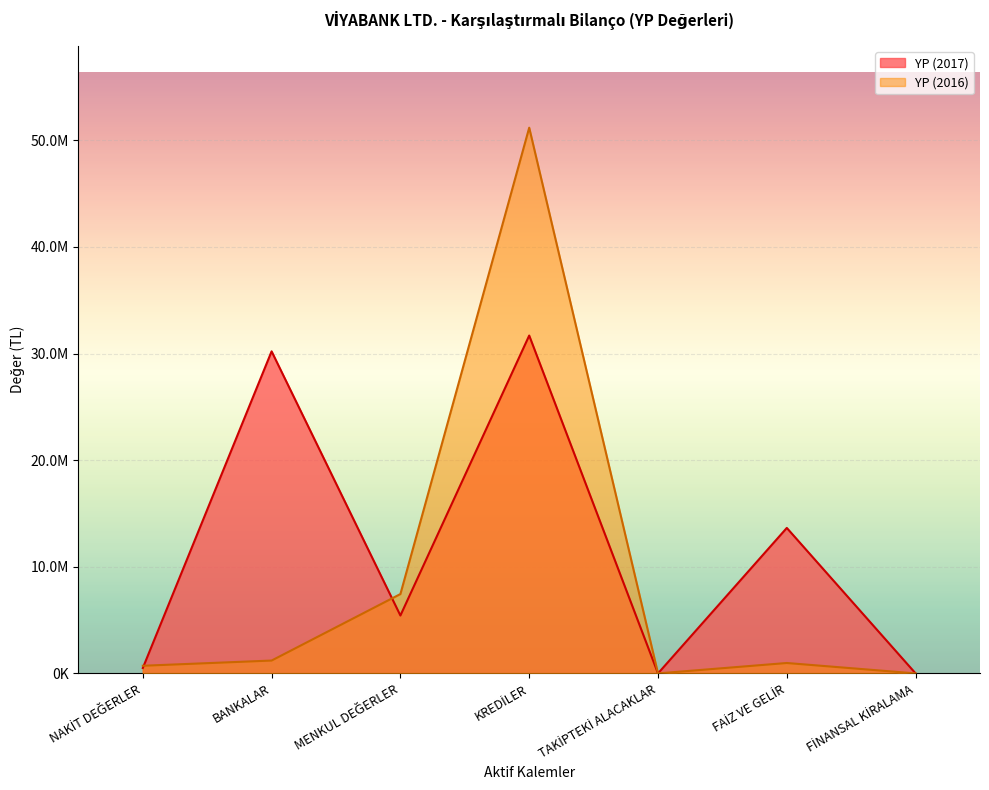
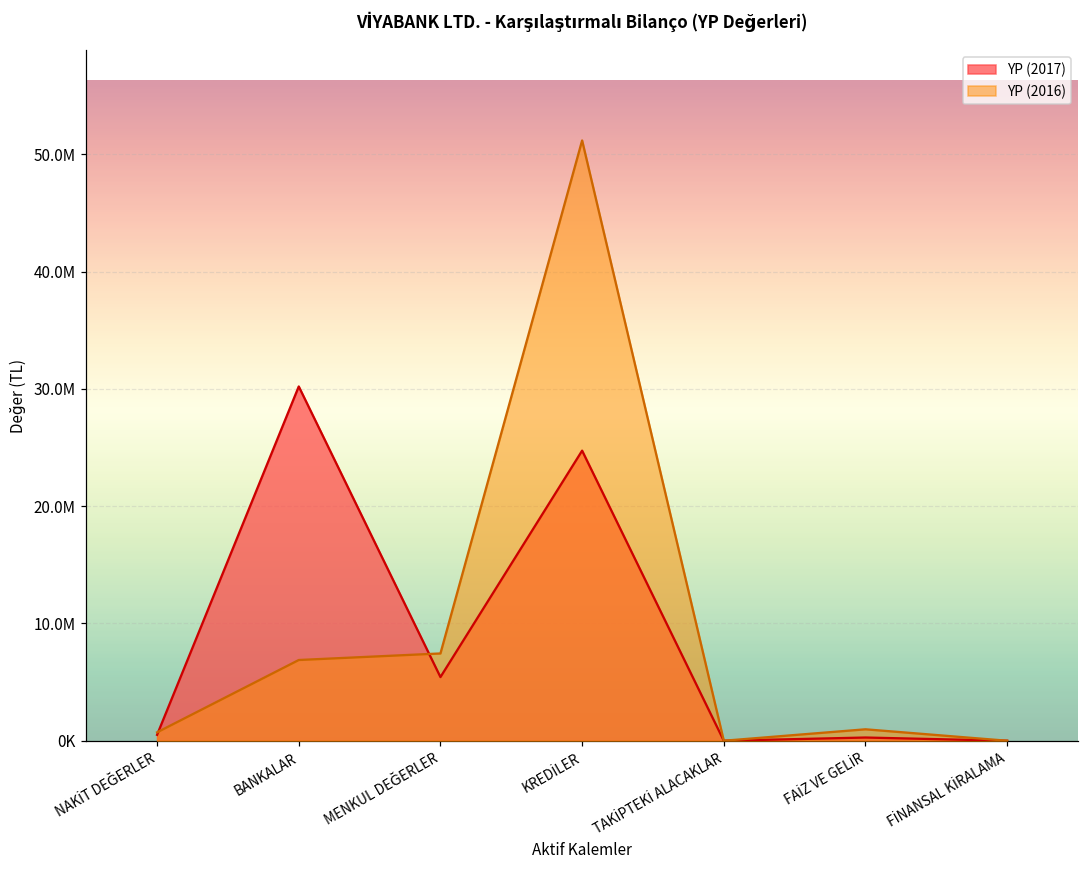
YP (2016), BANKALAR: 1200000 -> 6900000
YP (2017), KREDİLER: 31700000 -> 24700000
YP (2017), FAİZ VE GELİR: 13600000 -> 300000
